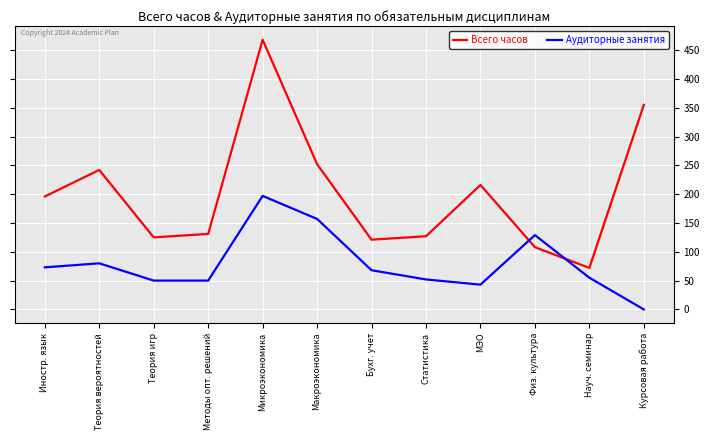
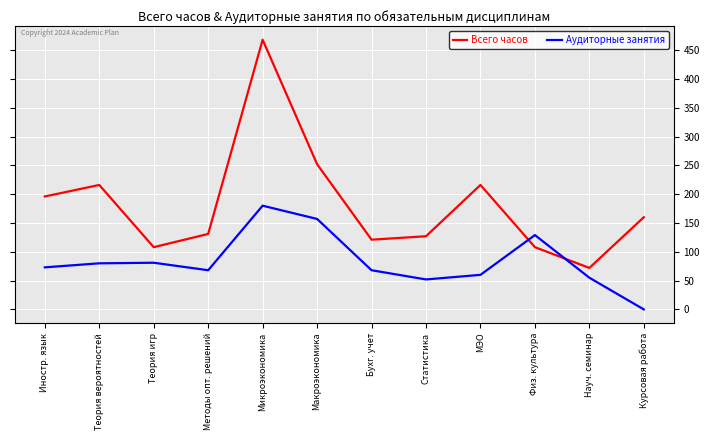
Всего часов, Теория вероятностей: 240 -> 220
Всего часов, Теория игр: 130 -> 110
Аудиторные занятия, Теория игр: 50 -> 80
Аудиторные занятия, Методы опт. решений: 50 -> 70
Аудиторные занятия, Микроэкономика: 200 -> 180
Аудиторные занятия, МЭО: 40 -> 60
Всего часов, Курсовая работа: 360 -> 160
